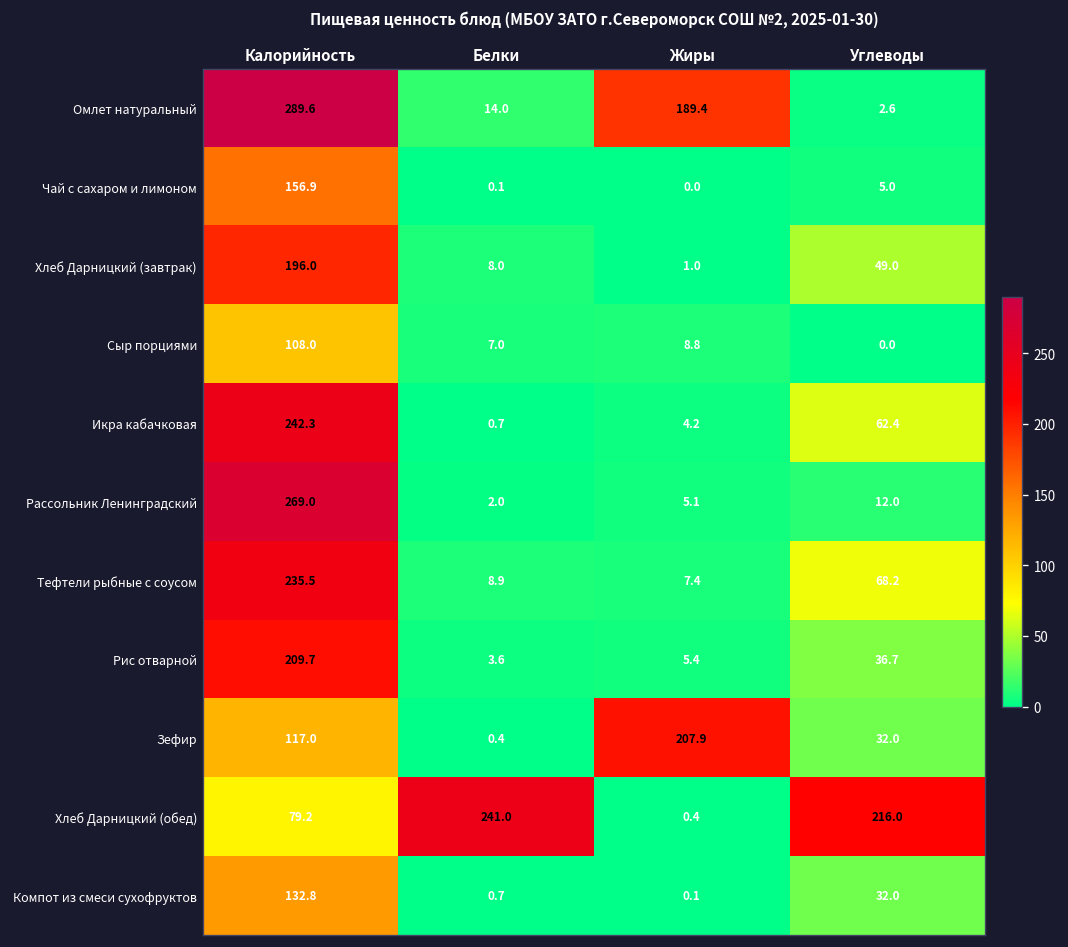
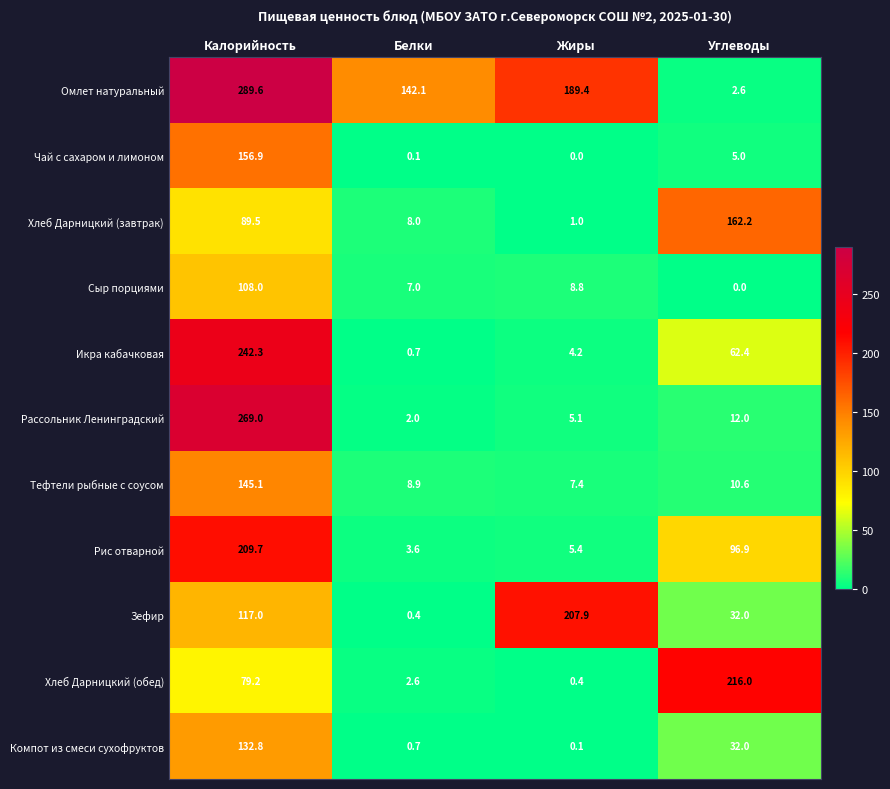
Омлет натуральный, Белки: 14.0 -> 142.1
Хлеб Дарницкий (завтрак), Калорийность: 196.0 -> 89.5
Хлеб Дарницкий (завтрак), Углеводы: 49.0 -> 162.2
Тефтели рыбные с соусом, Калорийность: 235.5 -> 145.1
Тефтели рыбные с соусом, Углеводы: 68.2 -> 10.6
Рис отварной, Углеводы: 36.7 -> 96.9
Хлеб Дарницкий (обед), Белки: 241.0 -> 2.6
